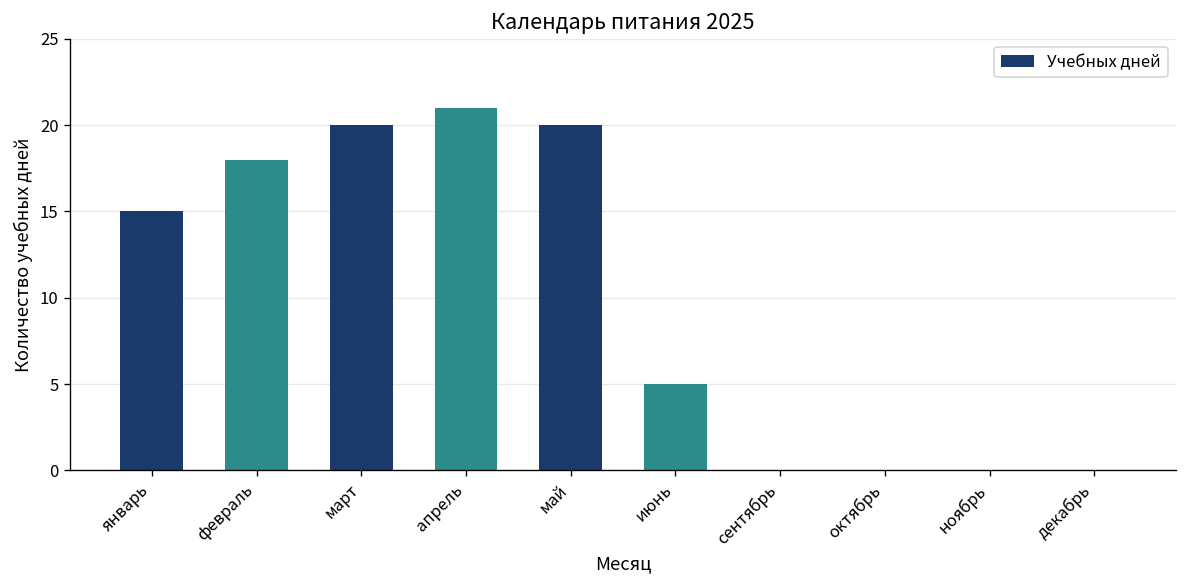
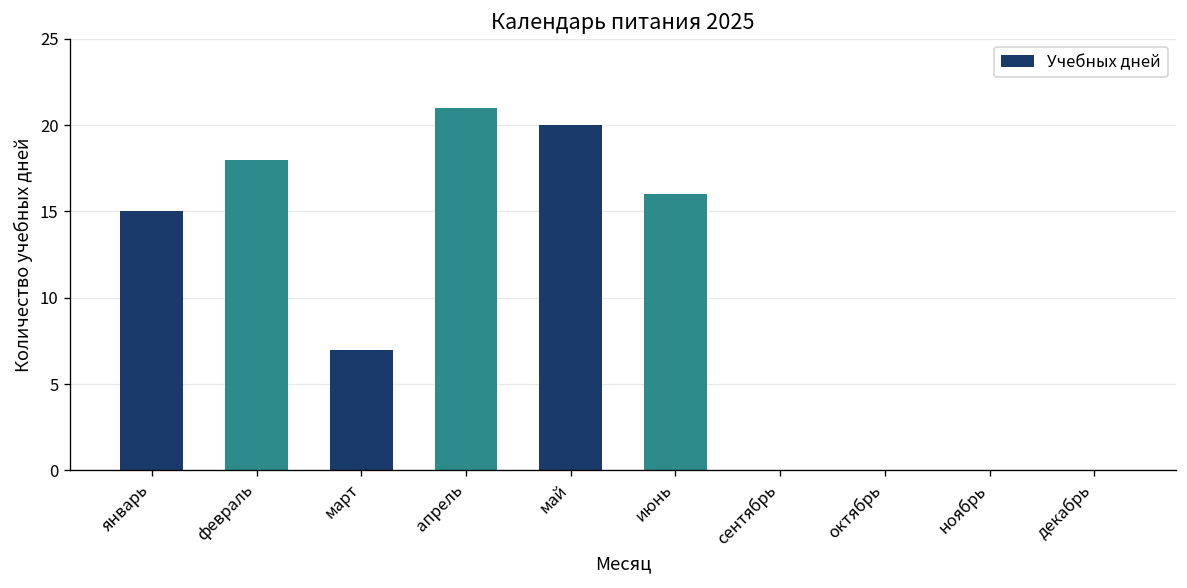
март: 20 -> 7
июнь: 5 -> 16
